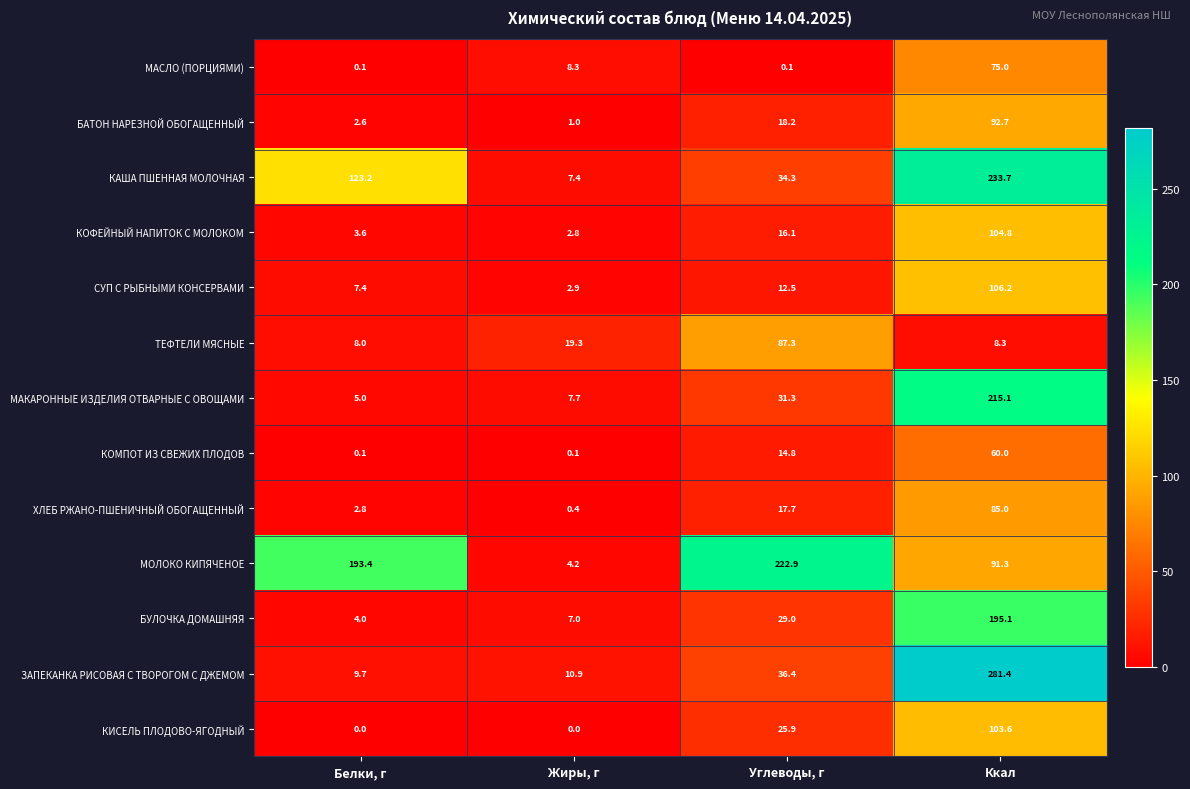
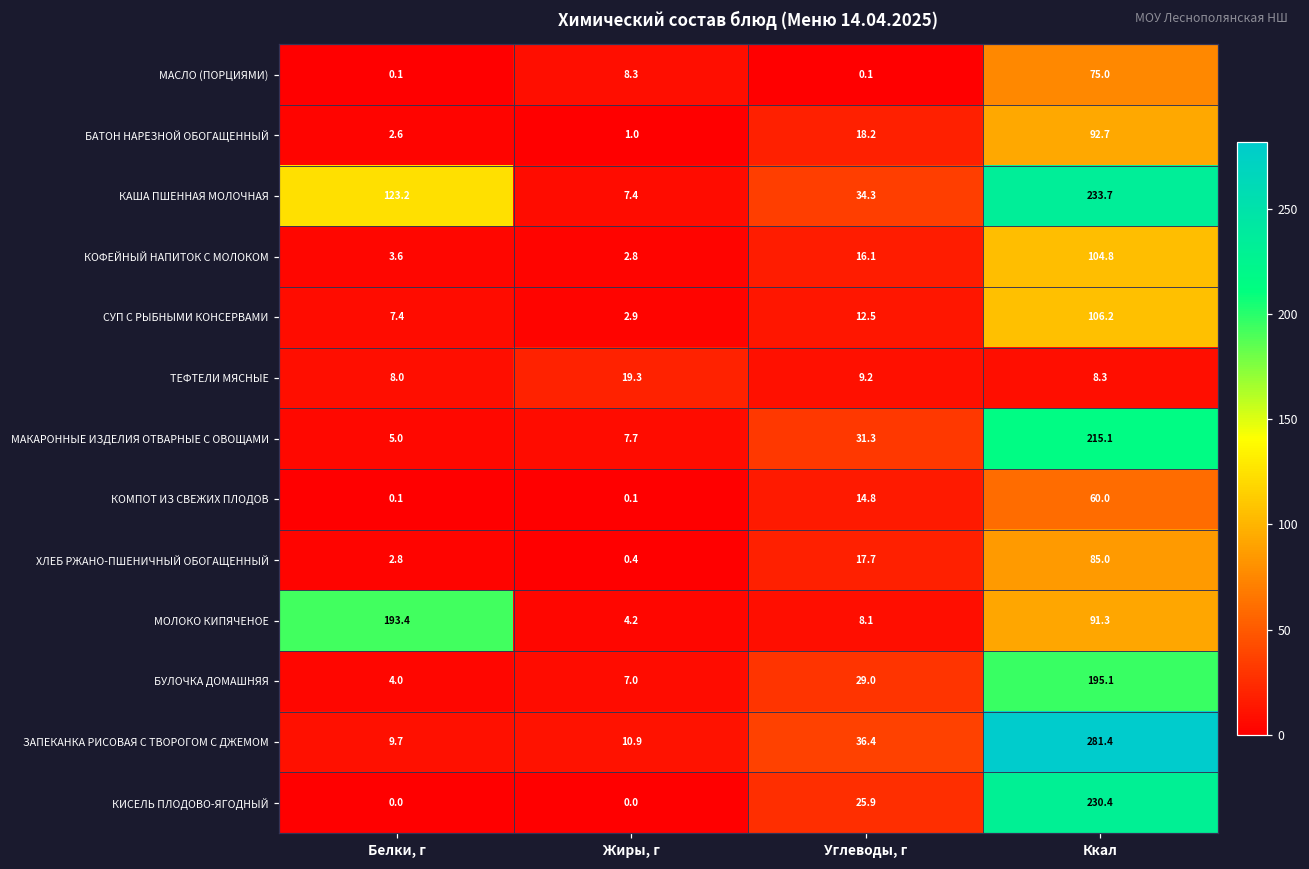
ТЕФТЕЛИ МЯСНЫЕ, Углеводы, г: 87.3 -> 9.2
МОЛОКО КИПЯЧЕНОЕ, Углеводы, г: 222.9 -> 8.1
КИСЕЛЬ ПЛОДОВО-ЯГОДНЫЙ, Ккал: 103.6 -> 230.4
